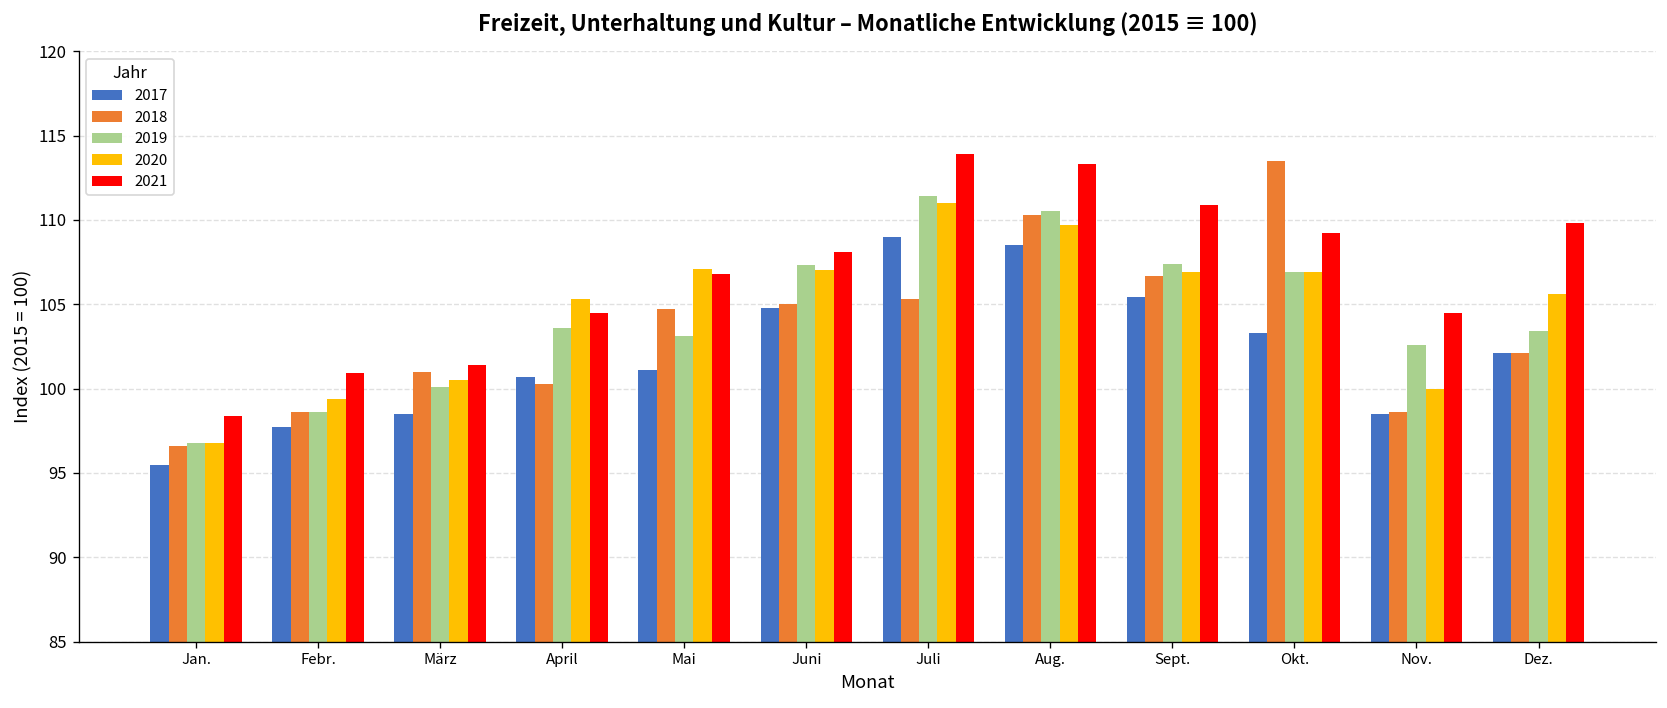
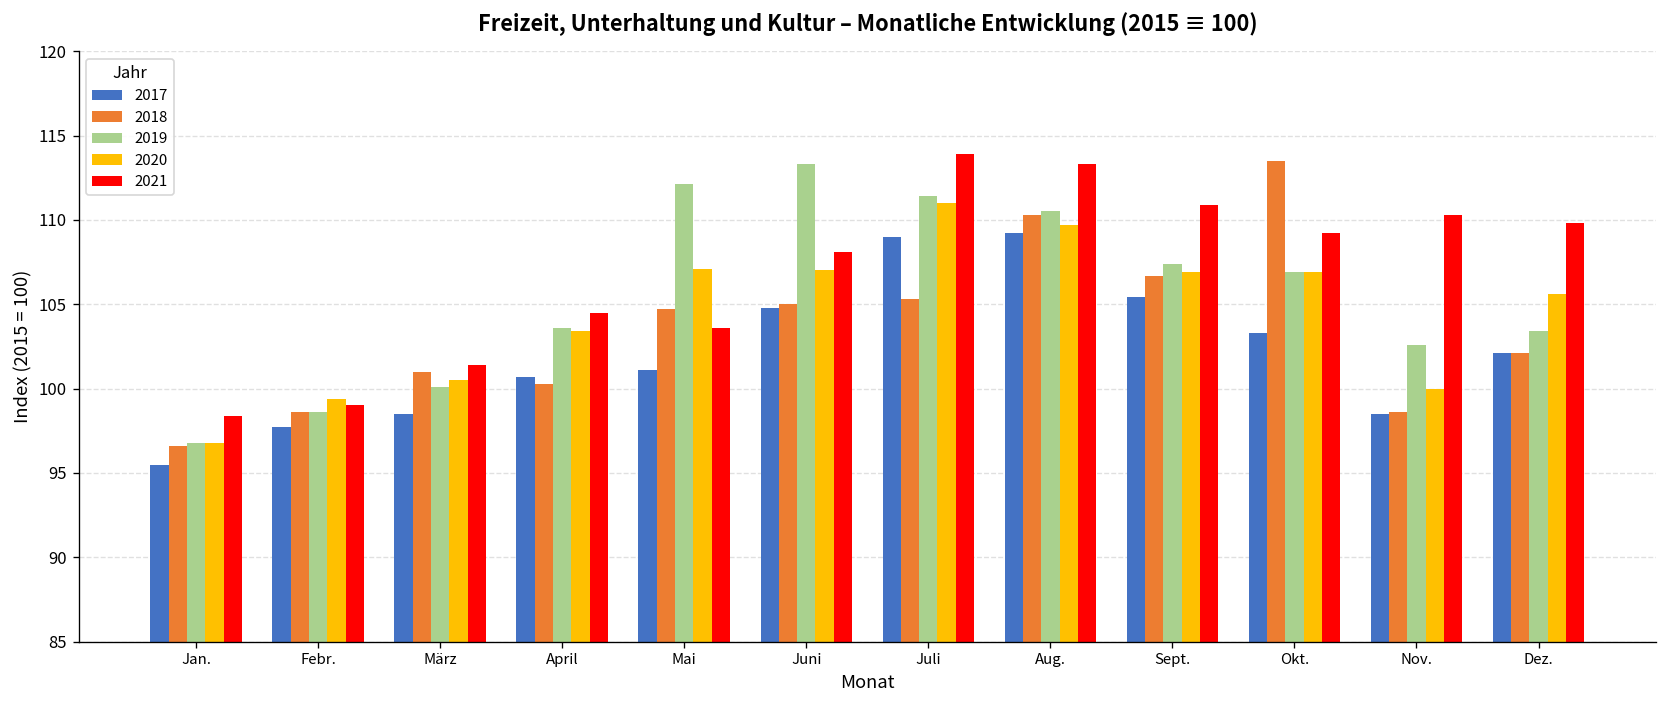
2021, Febr.: 100.9 -> 99.0
2020, April: 105.3 -> 103.4
2019, Mai: 103.1 -> 112.1
2021, Mai: 106.8 -> 103.6
2019, Juni: 107.3 -> 113.3
2017, Aug.: 108.5 -> 109.2
2021, Nov.: 104.5 -> 110.3
